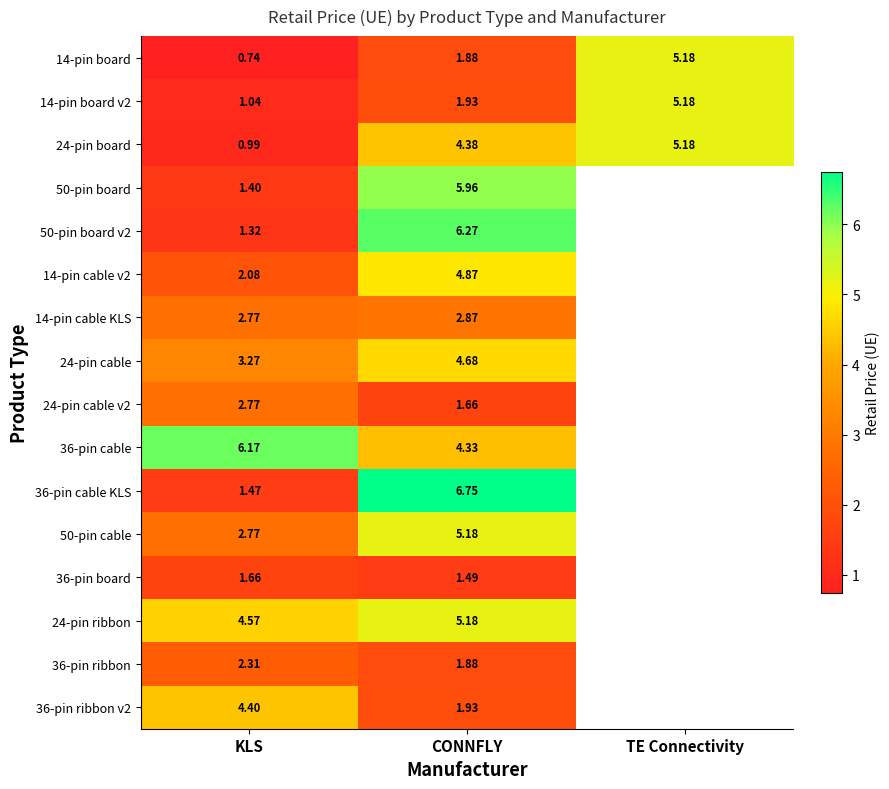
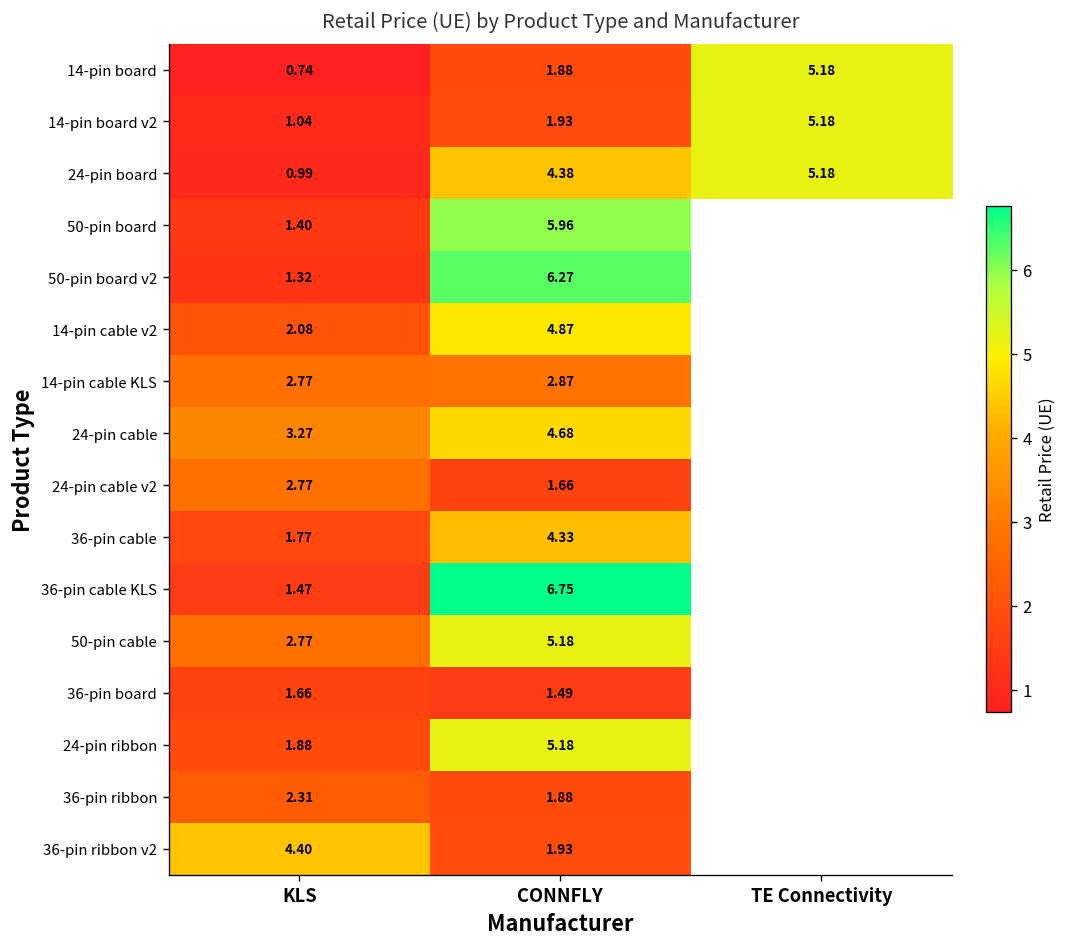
36-pin cable, KLS: 6.17 -> 1.77
24-pin ribbon, KLS: 4.57 -> 1.88
